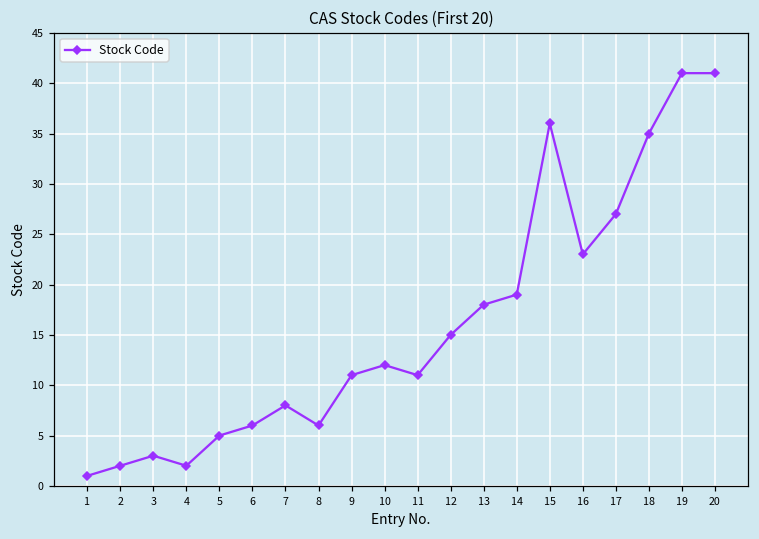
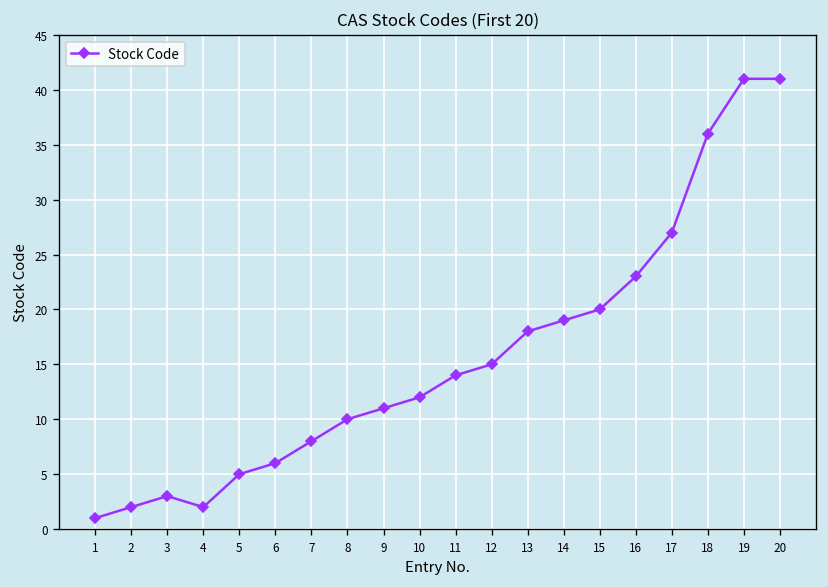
8: 6 -> 10
11: 11 -> 14
15: 36 -> 20
18: 35 -> 36
